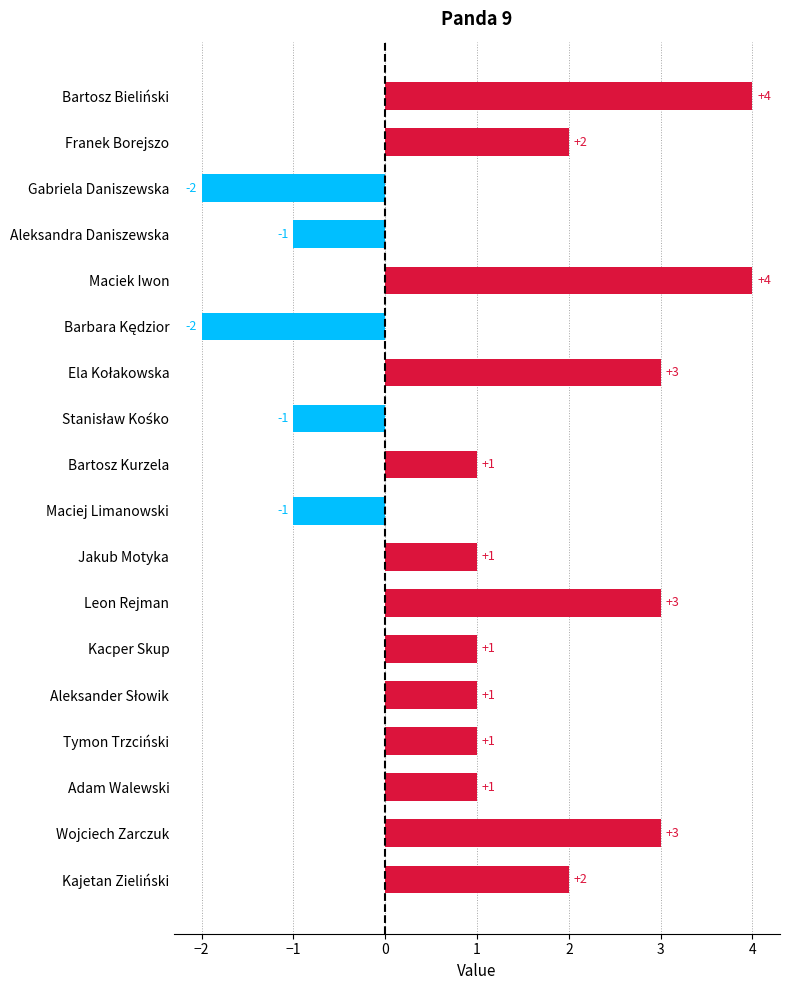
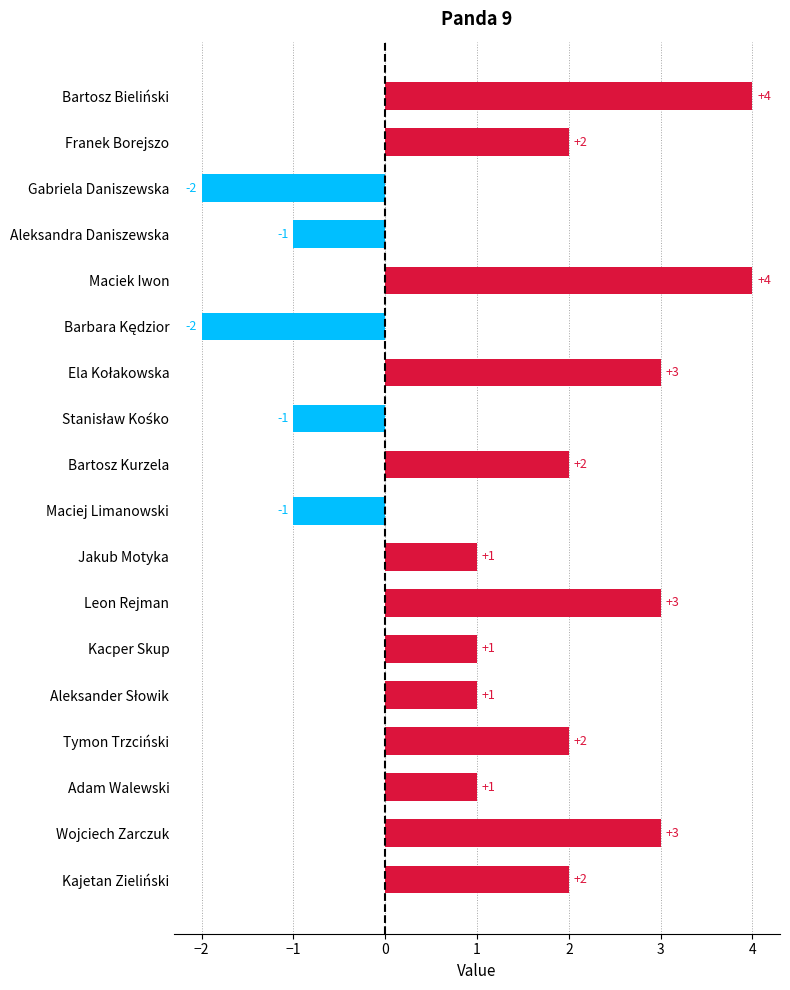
Bartosz Kurzela: +1 -> +2
Tymon Trzciński: +1 -> +2
